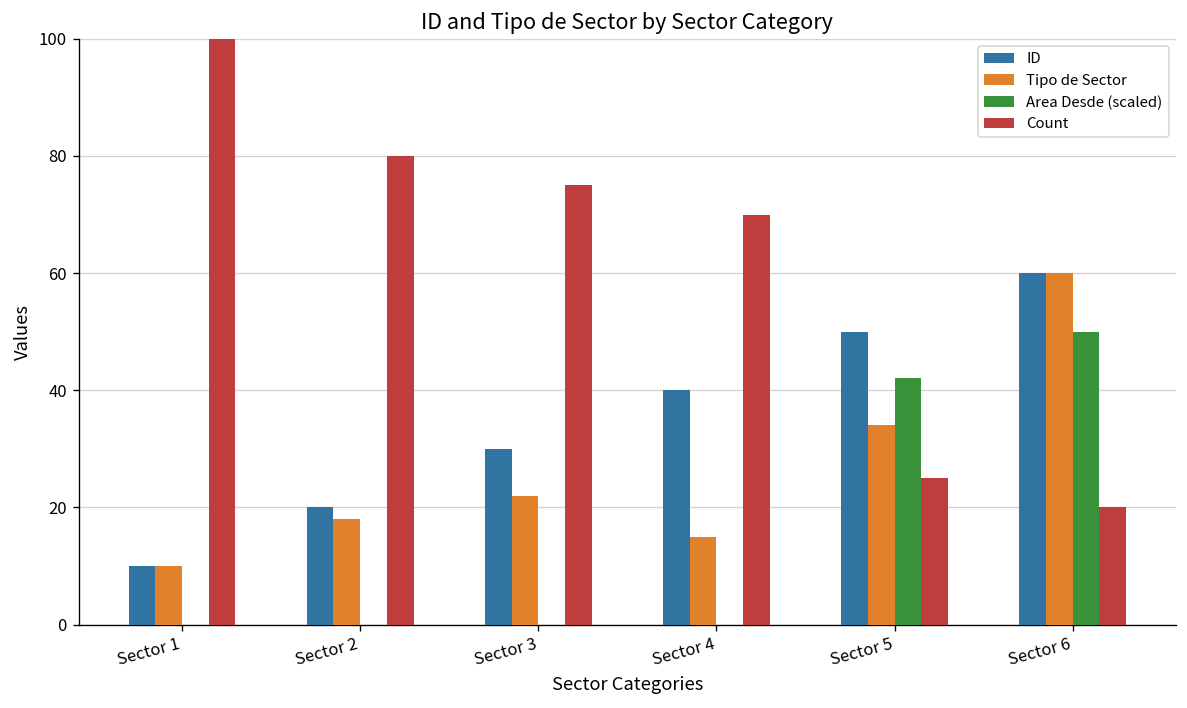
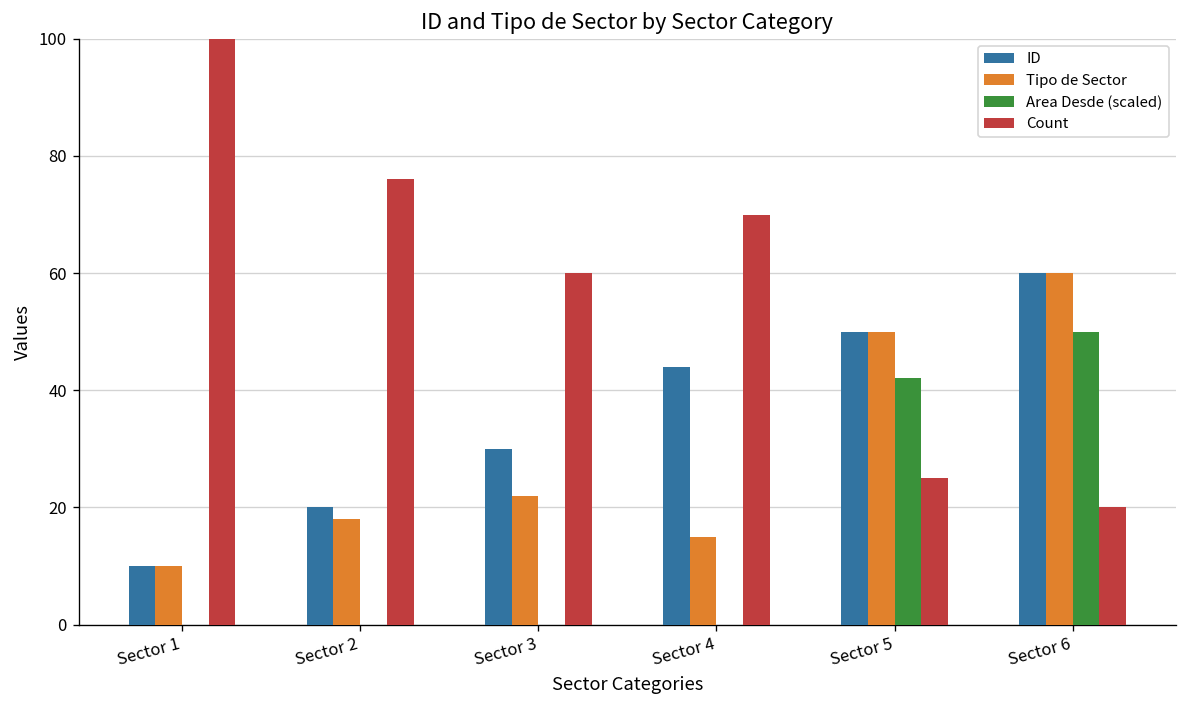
Count, Sector 2: 80 -> 76
Count, Sector 3: 75 -> 60
ID, Sector 4: 40 -> 44
Tipo de Sector, Sector 5: 34 -> 50
